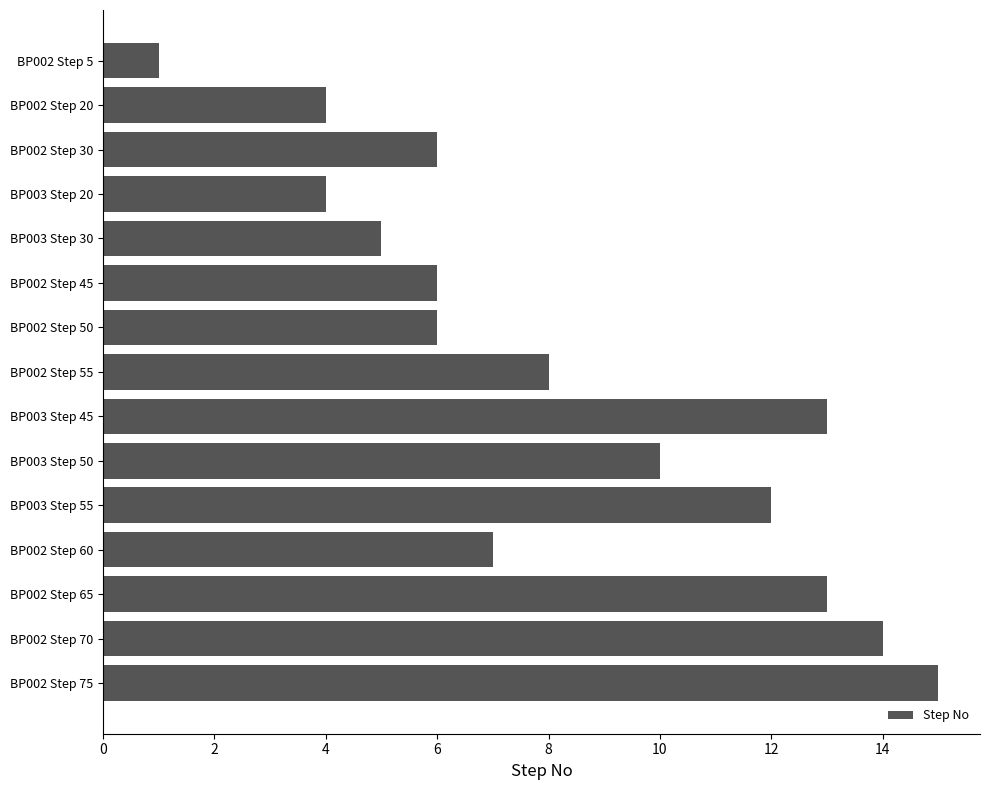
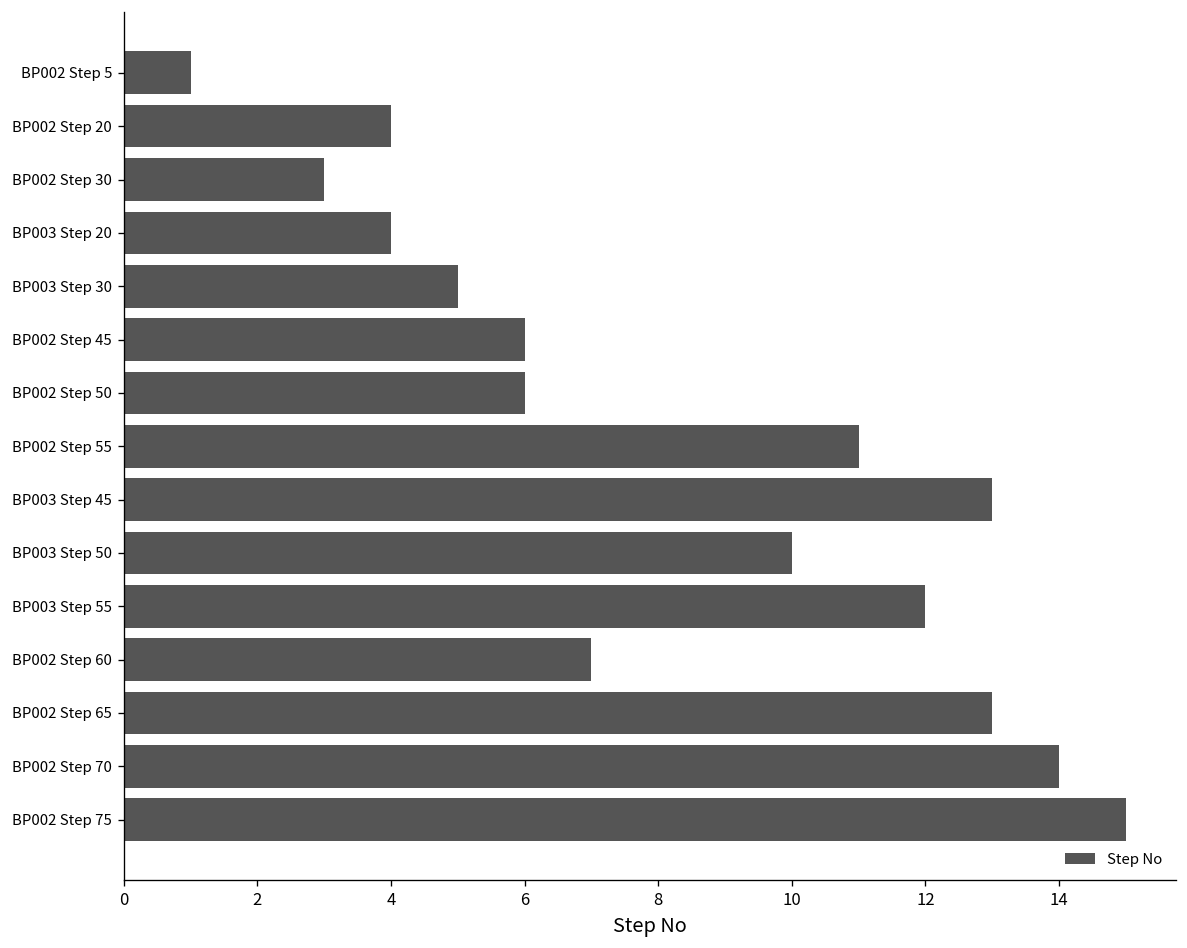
BP002 Step 30: 6 -> 3
BP002 Step 55: 8 -> 11
